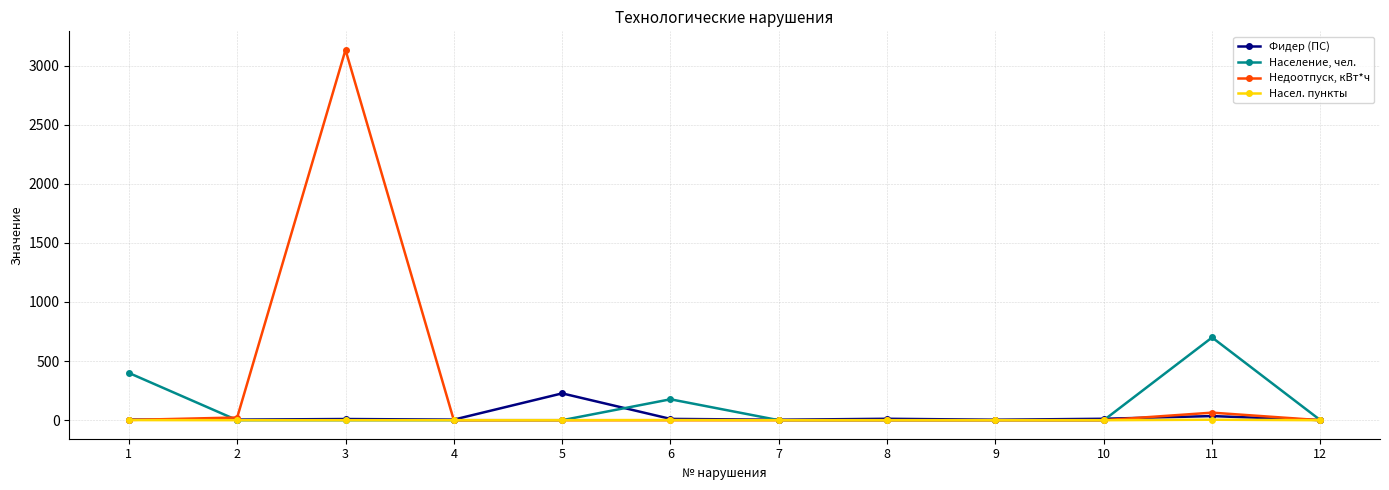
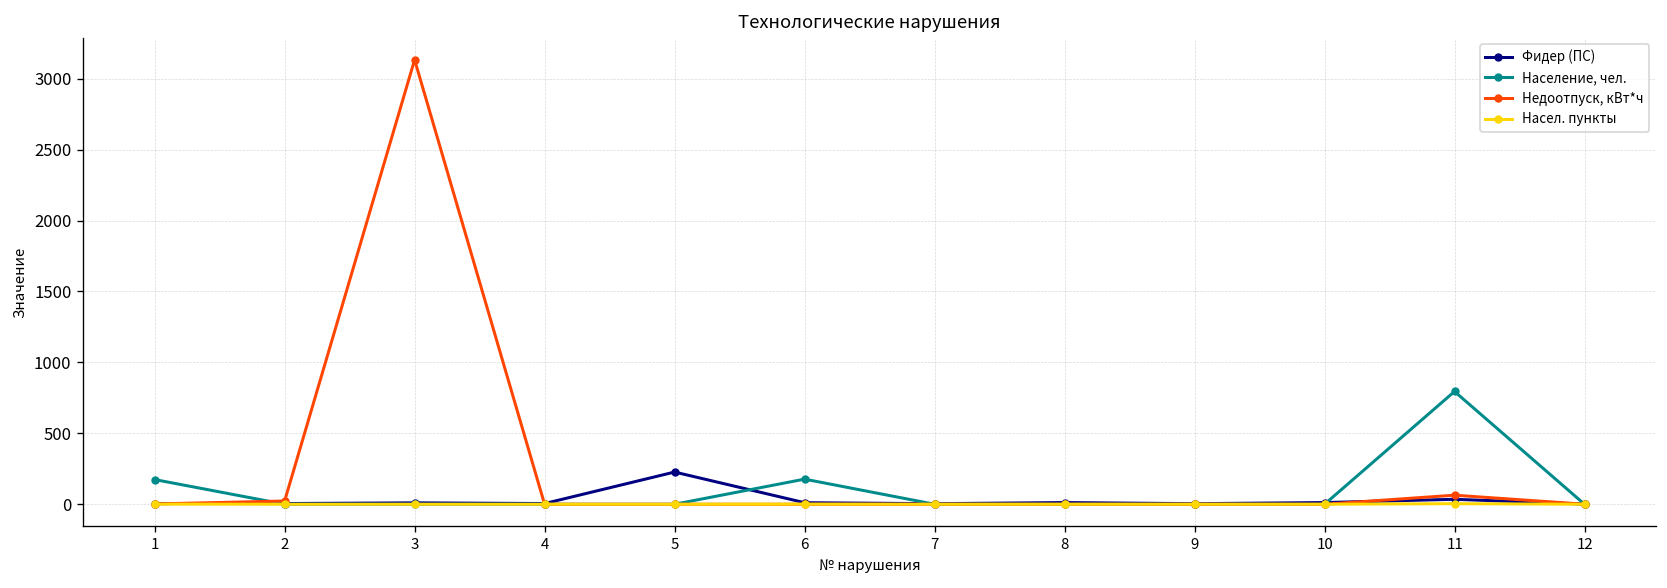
Население, чел., 1: 400 -> 170
Население, чел., 11: 700 -> 800
